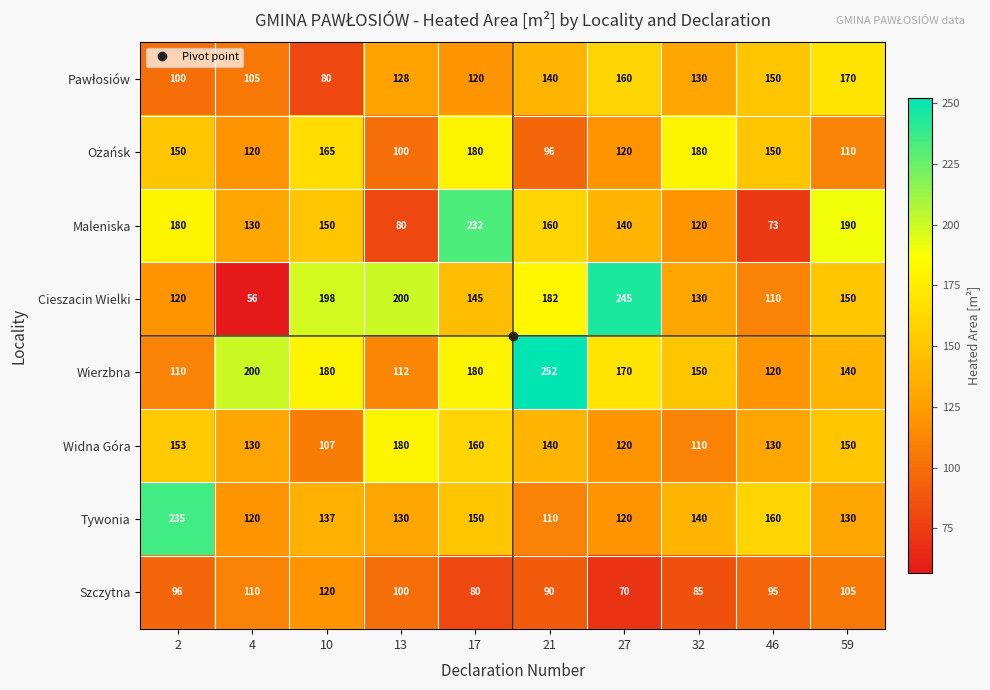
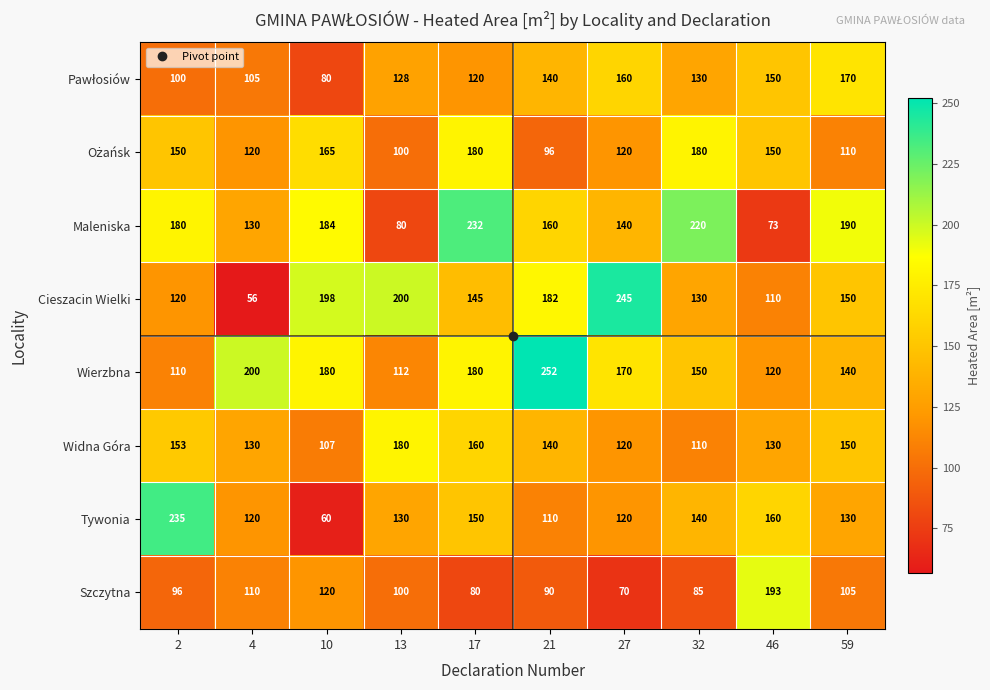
Maleniska, 10: 150 -> 184
Maleniska, 32: 120 -> 220
Tywonia, 10: 137 -> 60
Szczytna, 46: 95 -> 193
